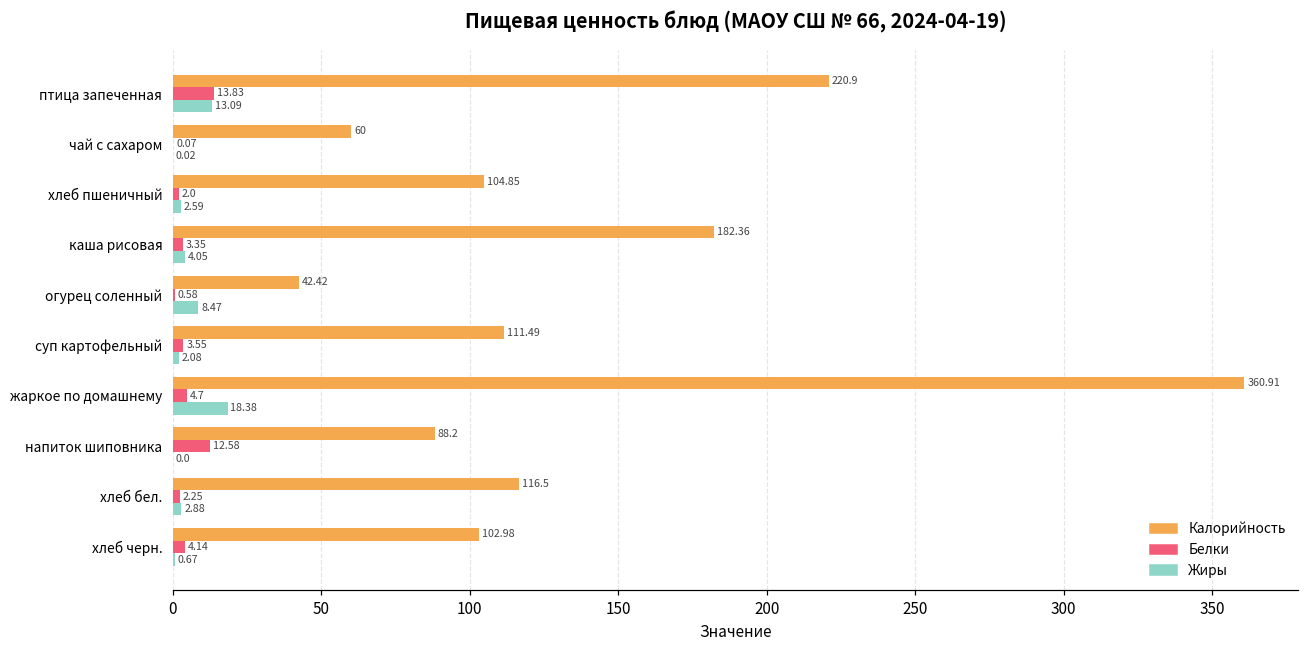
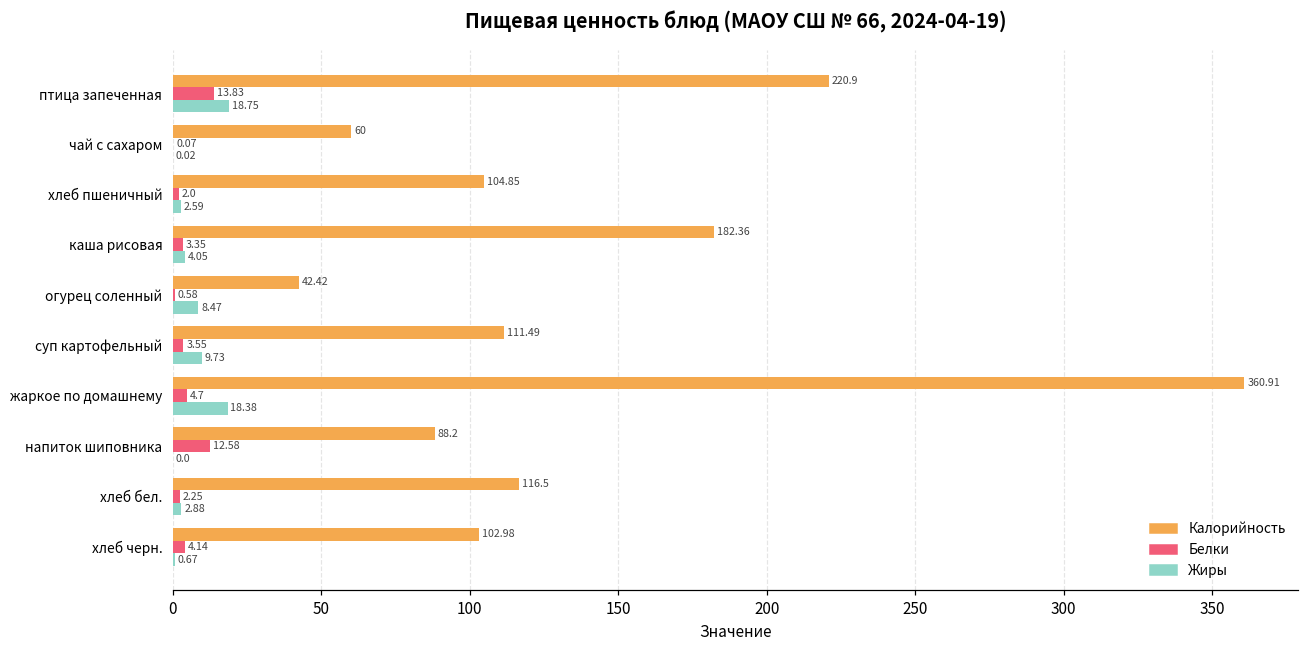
Жиры, птица запеченная: 13.09 -> 18.75
Жиры, суп картофельный: 2.08 -> 9.73
